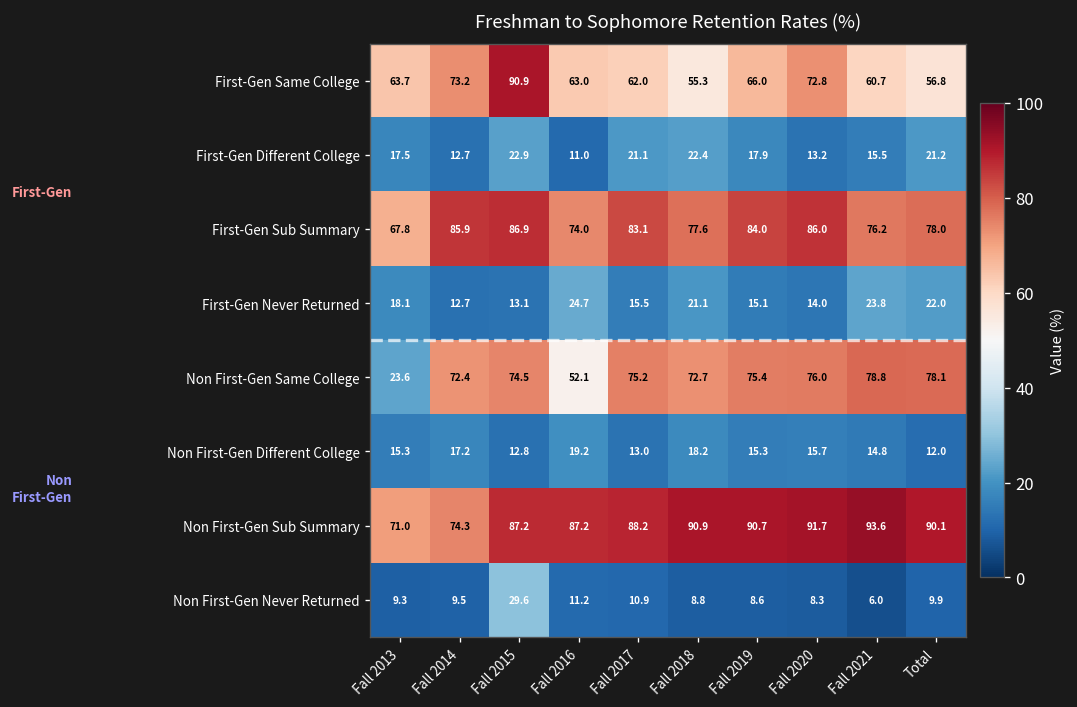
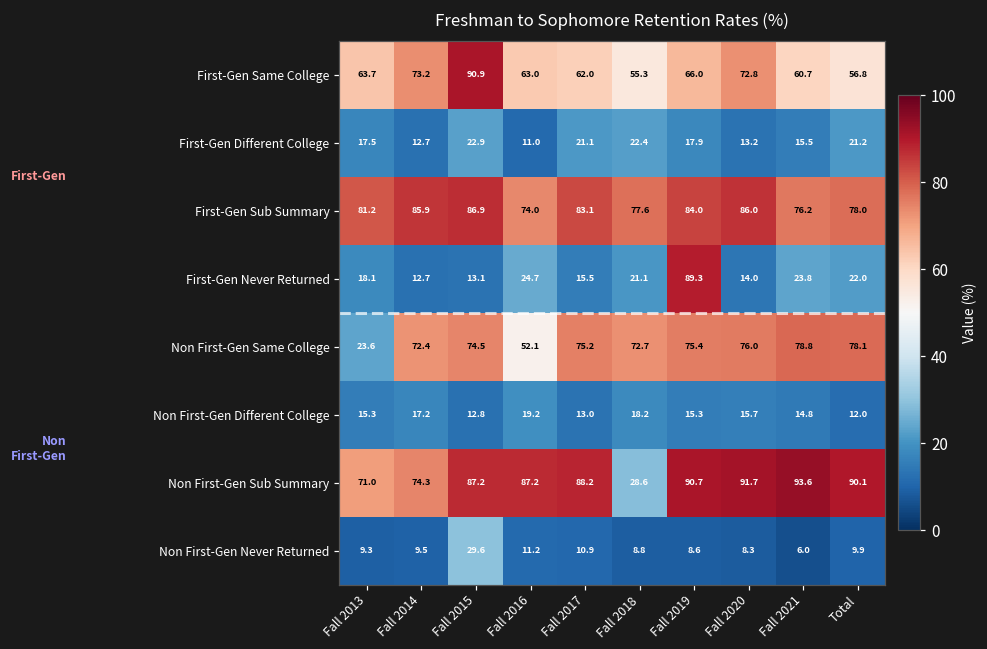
First-Gen Sub Summary, Fall 2013: 67.8 -> 81.2
First-Gen Never Returned, Fall 2019: 15.1 -> 89.3
Non First-Gen Sub Summary, Fall 2018: 90.9 -> 28.6
